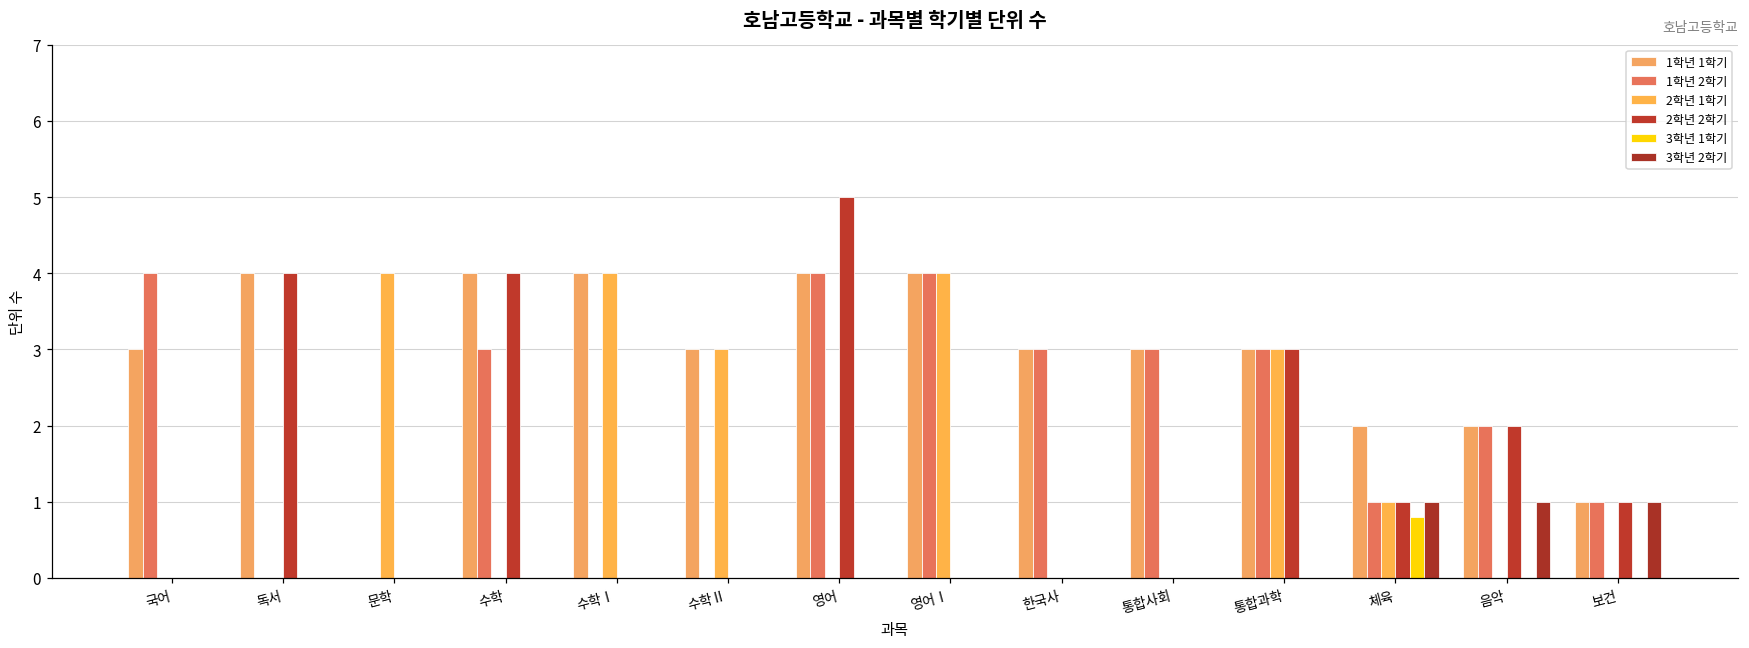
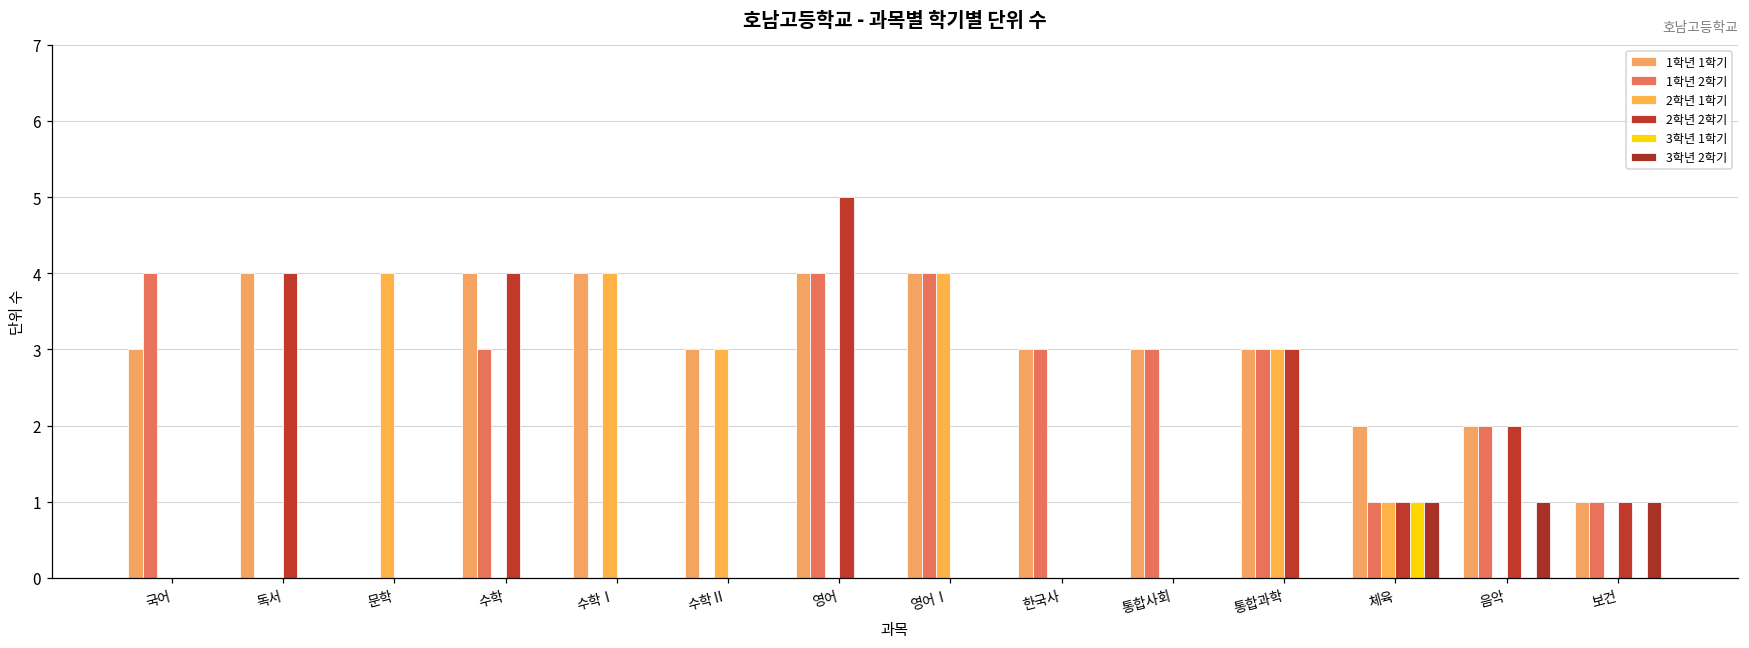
3학년 1학기, 체육: 0.8 -> 1.0
